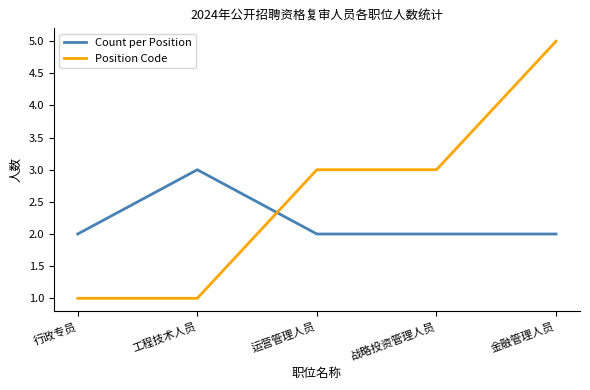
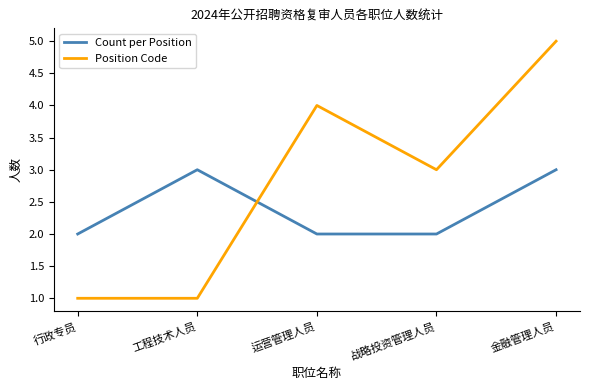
Position Code, 运营管理人员: 3 -> 4
Count per Position, 金融管理人员: 2 -> 3
